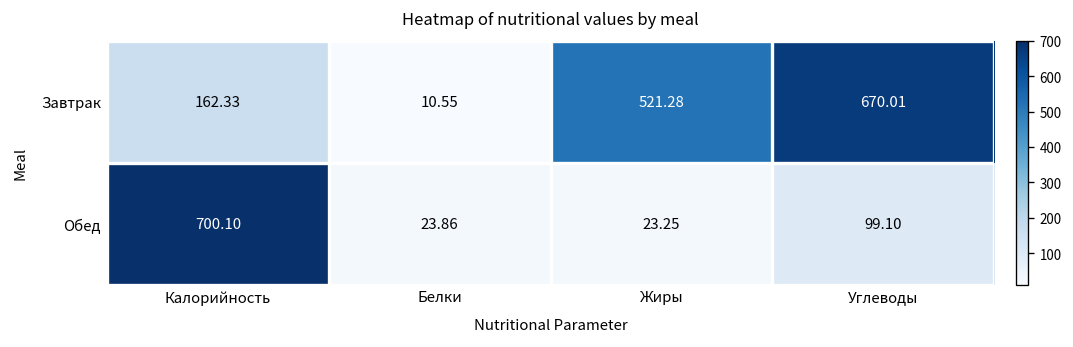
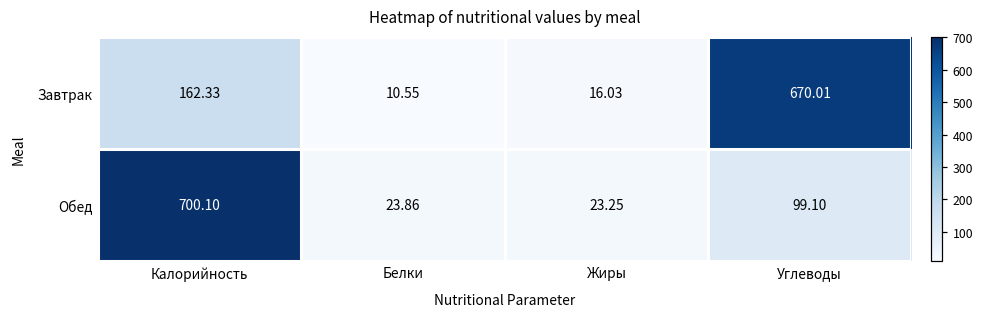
Завтрак, Жиры: 521.28 -> 16.03
